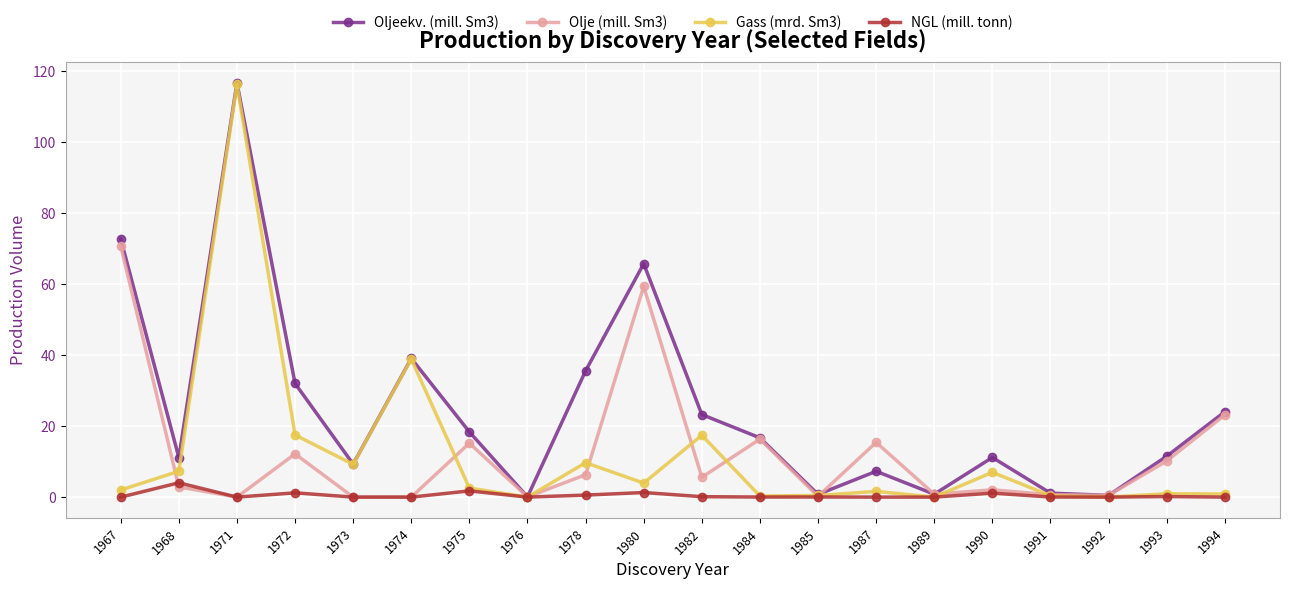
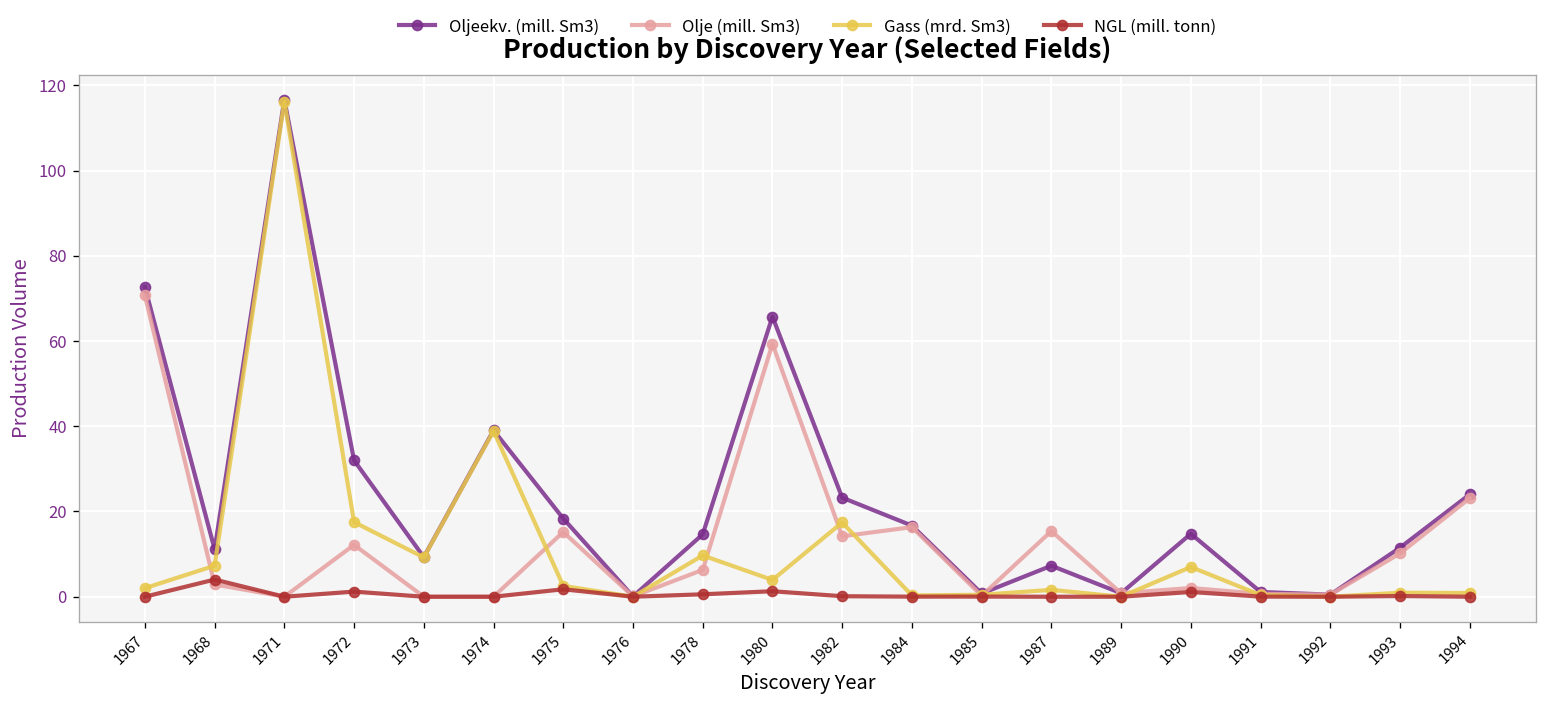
Oljeekv. (mill. Sm3), 1978: 36 -> 15
Olje (mill. Sm3), 1982: 6 -> 14
Oljeekv. (mill. Sm3), 1990: 11 -> 15
